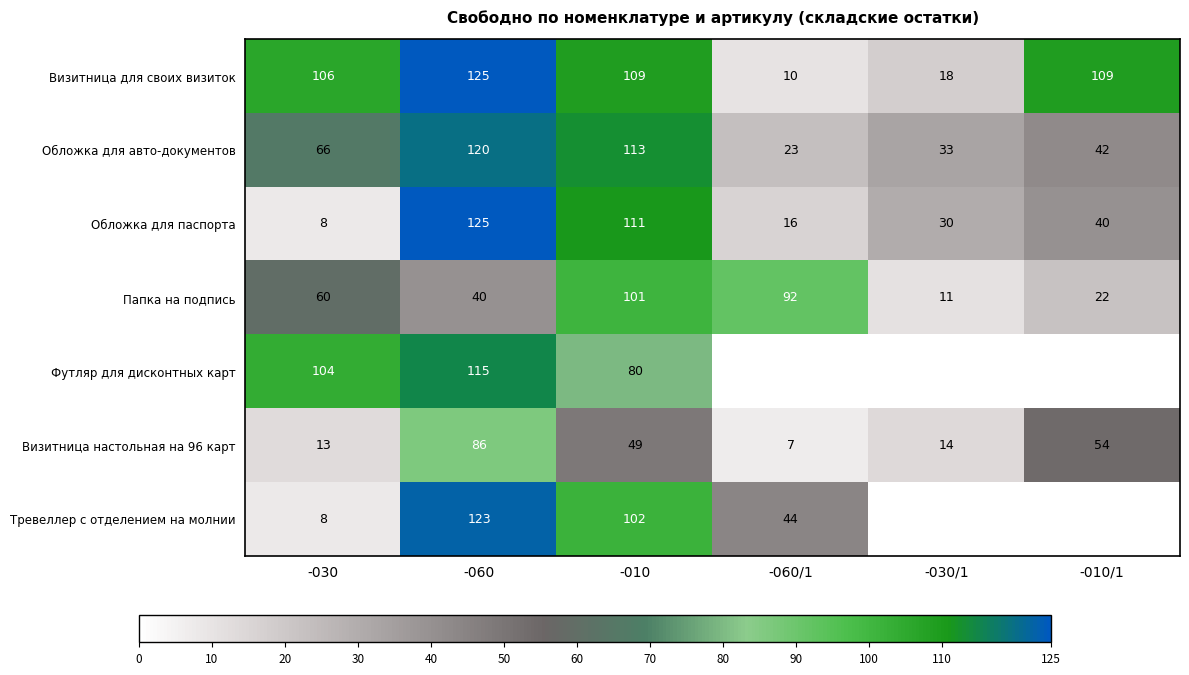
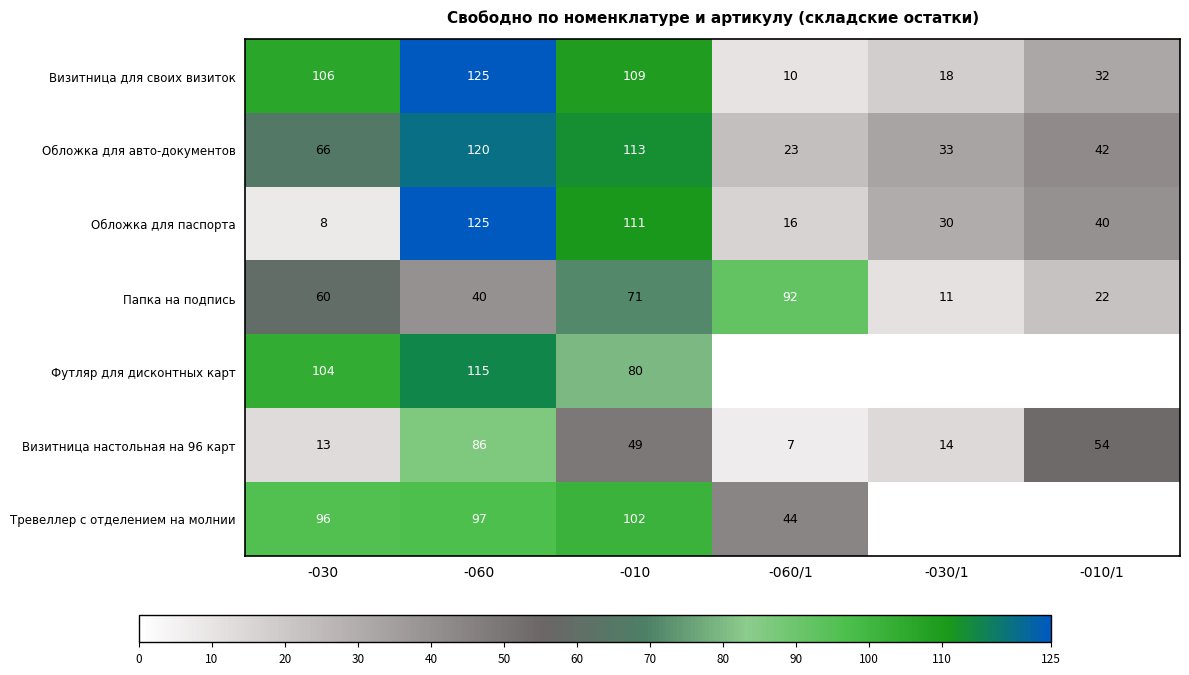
Визитница для своих визиток, -010/1: 109 -> 32
Папка на подпись, -010: 101 -> 71
Тревеллер с отделением на молнии, -030: 8 -> 96
Тревеллер с отделением на молнии, -060: 123 -> 97
